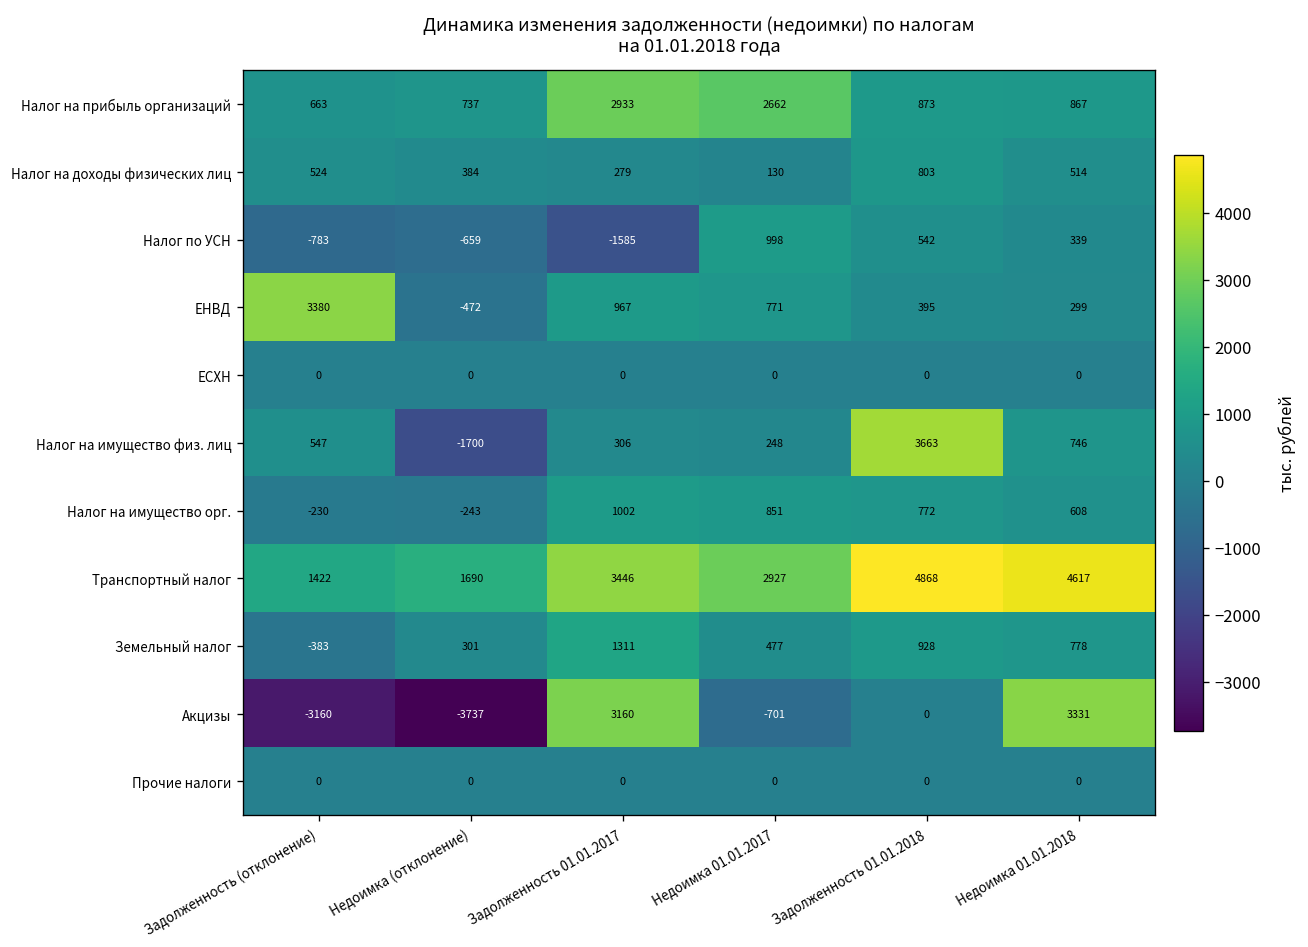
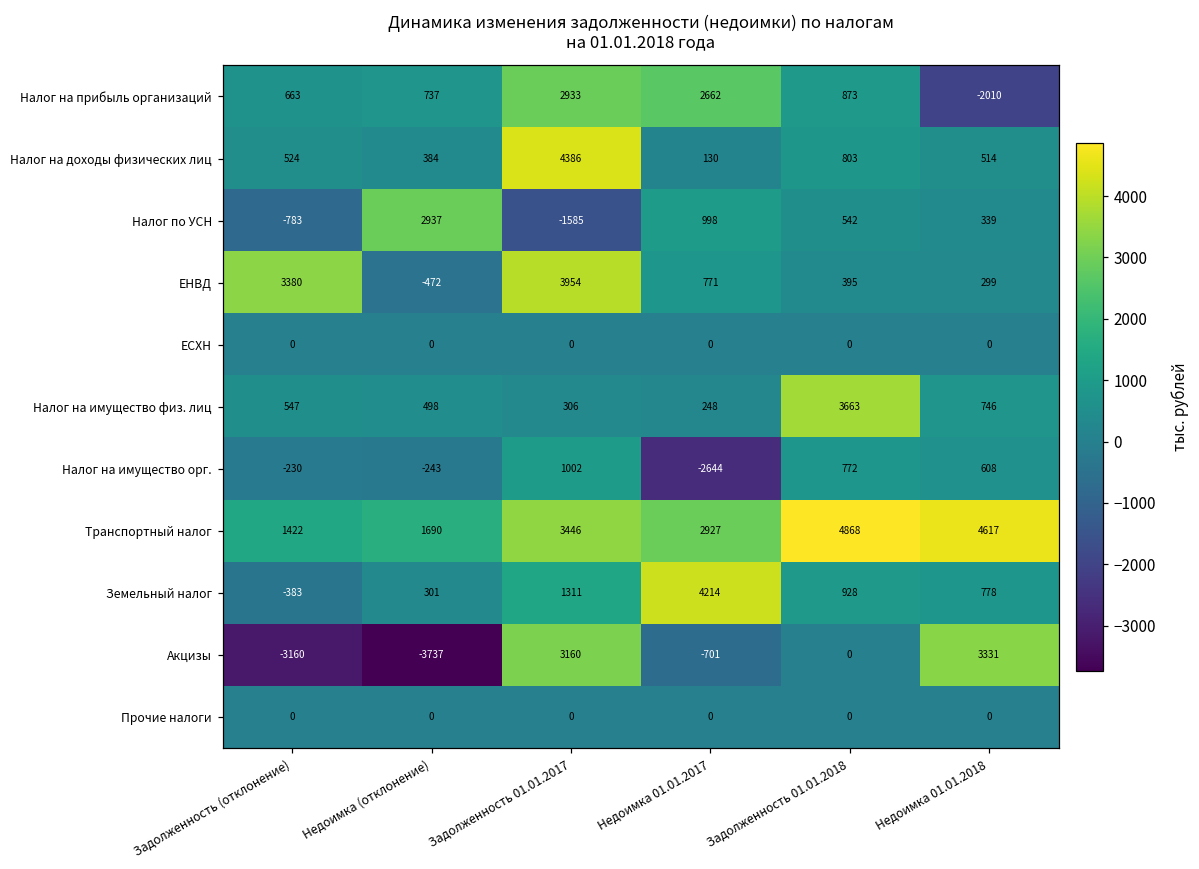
Налог на прибыль организаций, Недоимка 01.01.2018: 867 -> -2010
Налог на доходы физических лиц, Задолженность 01.01.2017: 279 -> 4386
Налог по УСН, Недоимка (отклонение): -659 -> 2937
ЕНВД, Задолженность 01.01.2017: 967 -> 3954
Налог на имущество физ. лиц, Недоимка (отклонение): -1700 -> 498
Налог на имущество орг., Недоимка 01.01.2017: 851 -> -2644
Земельный налог, Недоимка 01.01.2017: 477 -> 4214
